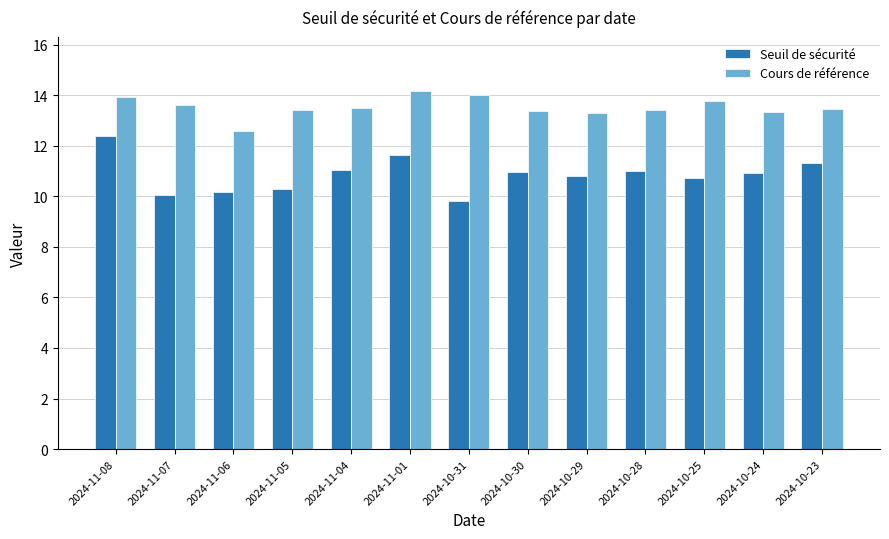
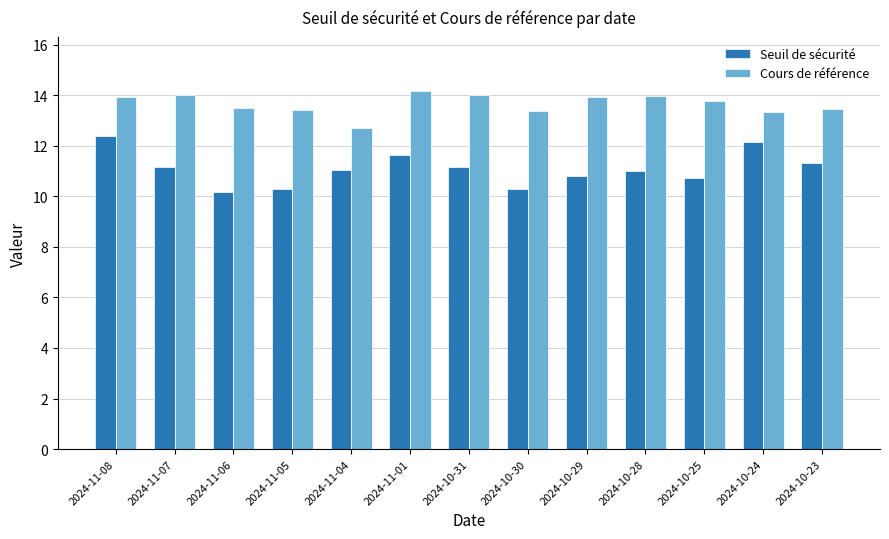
Seuil de sécurité, 2024-11-07: 10.0 -> 11.2
Cours de référence, 2024-11-07: 13.6 -> 14.0
Cours de référence, 2024-11-06: 12.6 -> 13.5
Cours de référence, 2024-11-04: 13.5 -> 12.7
Seuil de sécurité, 2024-10-31: 9.8 -> 11.2
Seuil de sécurité, 2024-10-30: 11.0 -> 10.3
Cours de référence, 2024-10-29: 13.3 -> 13.9
Cours de référence, 2024-10-28: 13.4 -> 14.0
Seuil de sécurité, 2024-10-24: 10.9 -> 12.2
